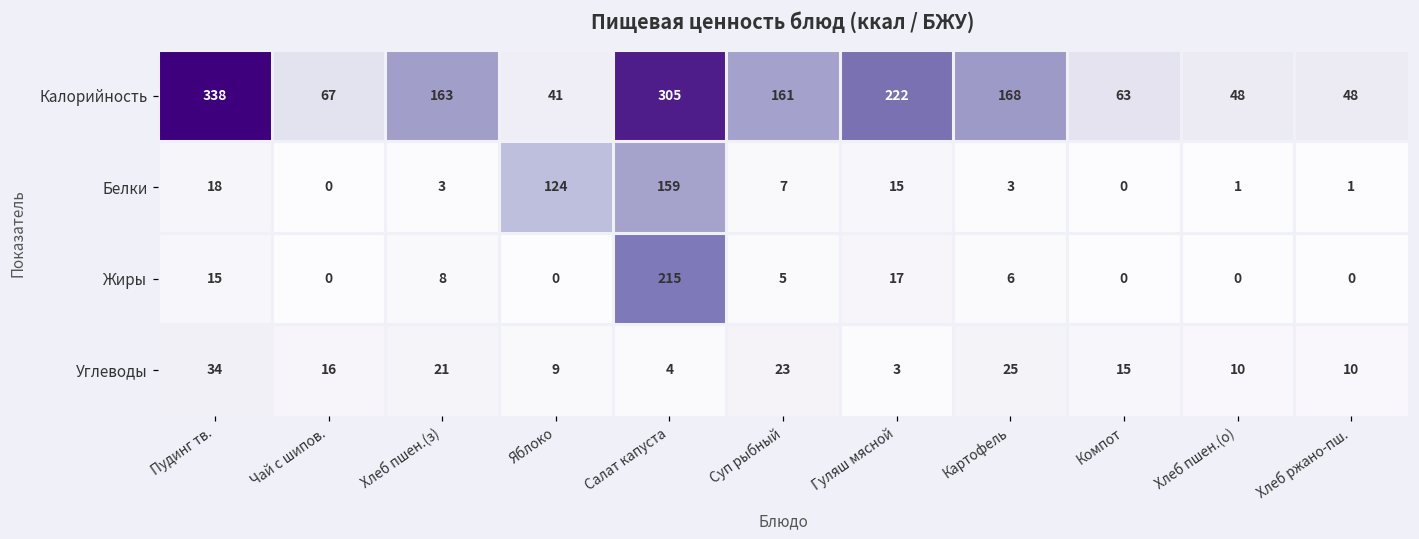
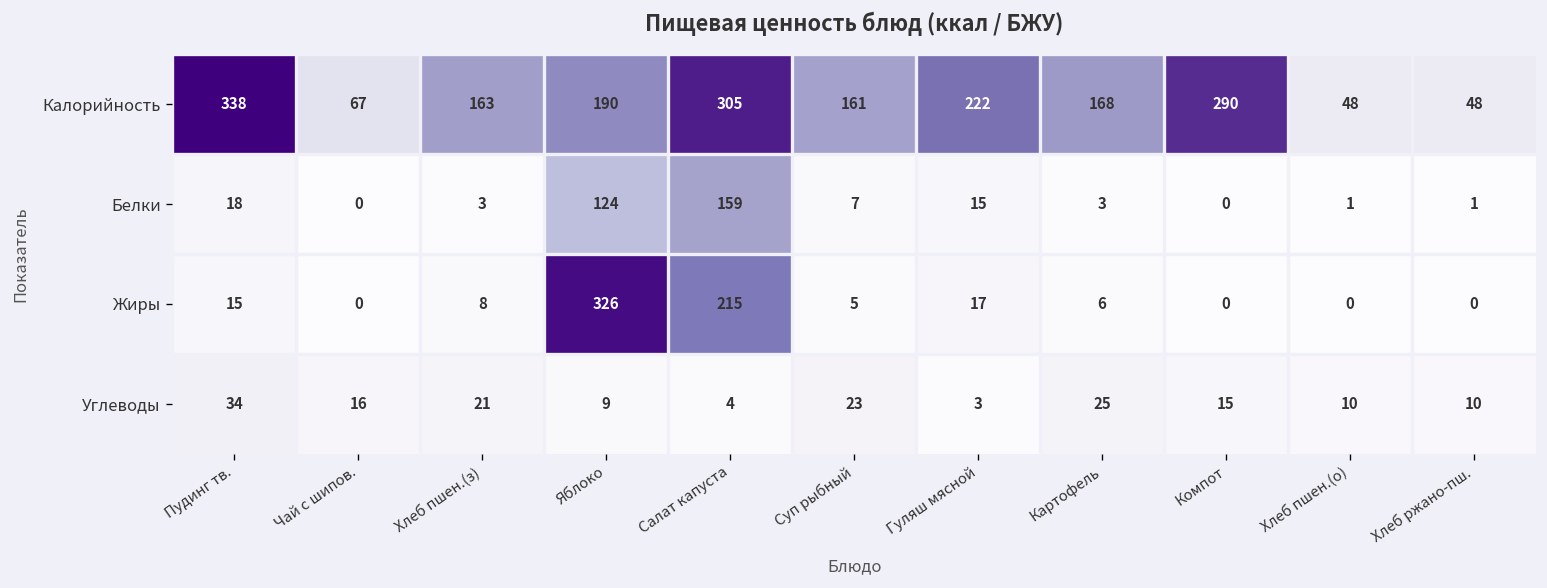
Калорийность, Яблоко: 41 -> 190
Калорийность, Компот: 63 -> 290
Жиры, Яблоко: 0 -> 326
